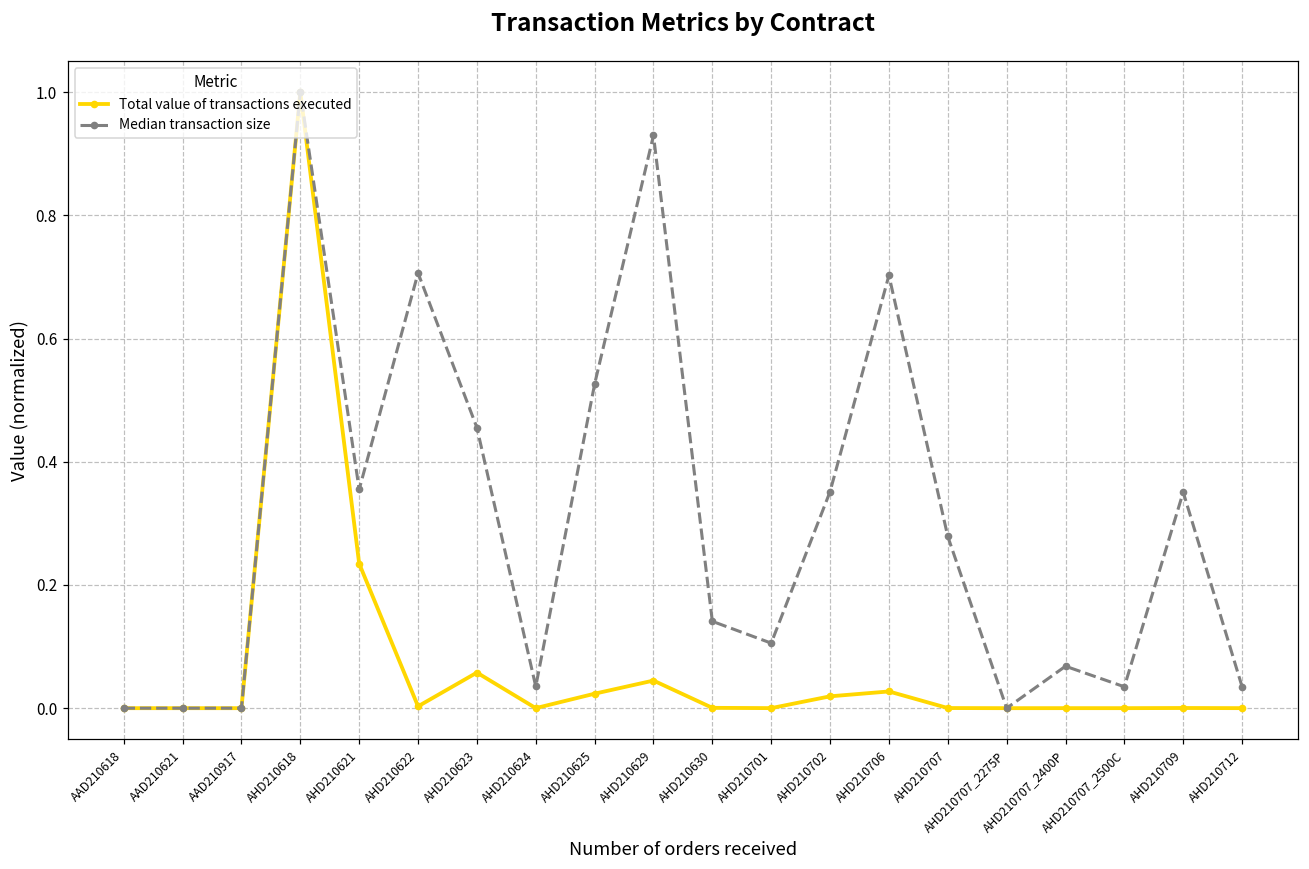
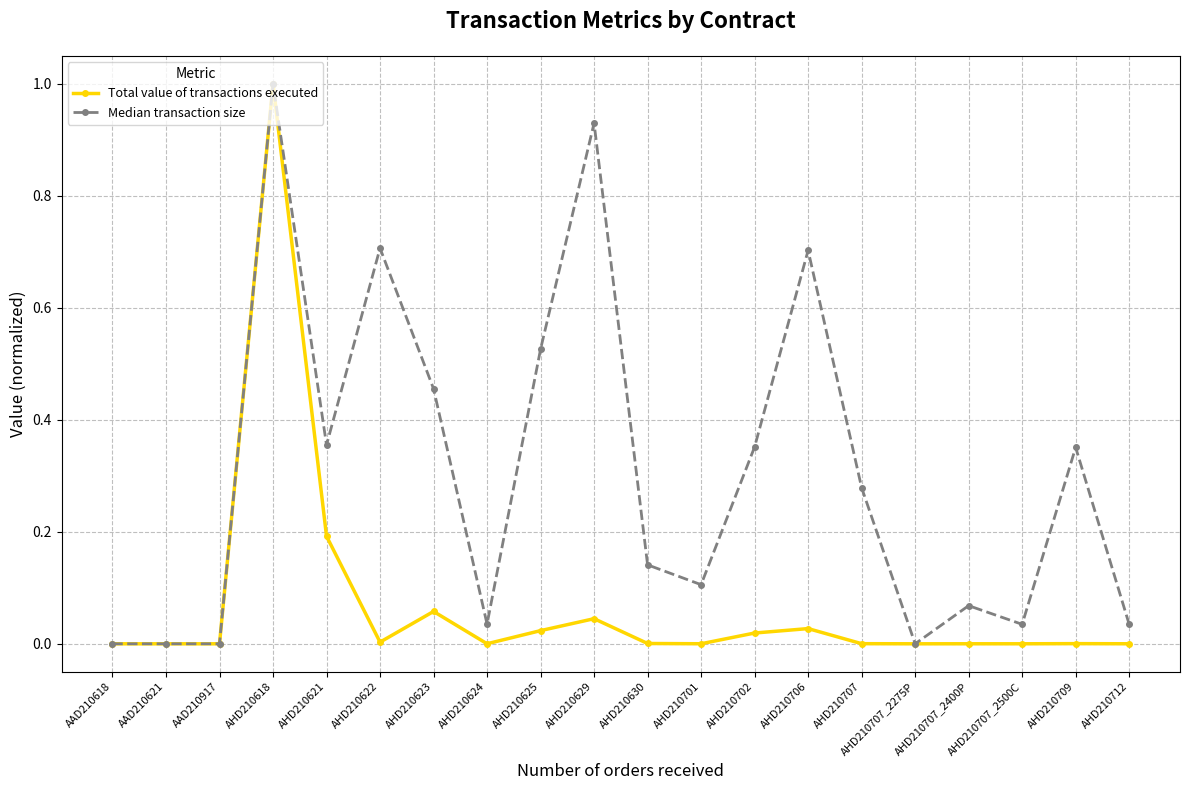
Total value of transactions executed, AHD210621: 0.23 -> 0.19
